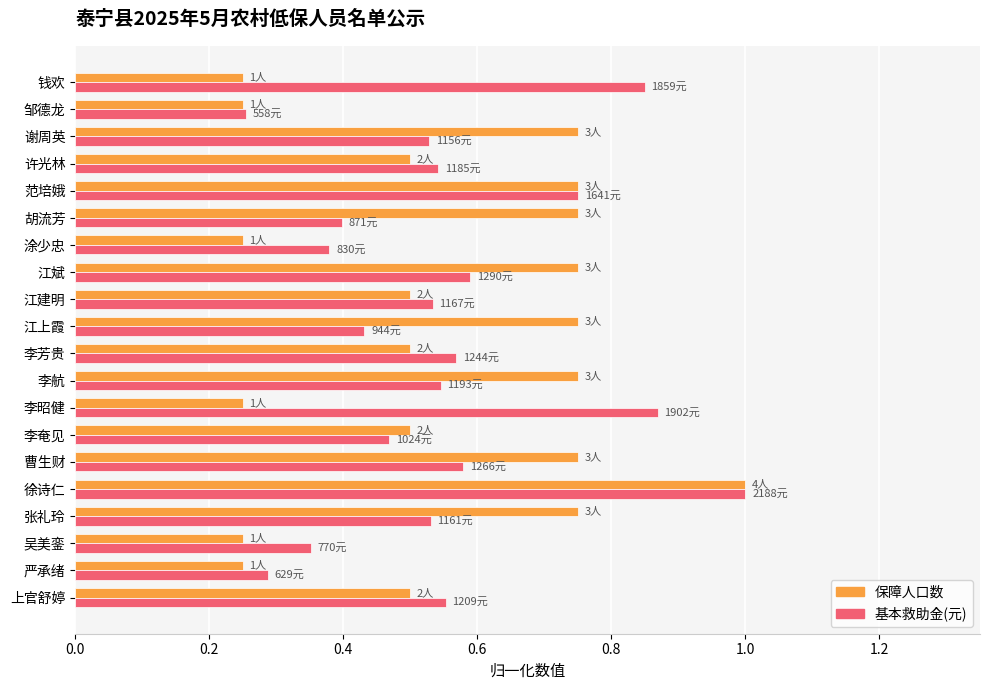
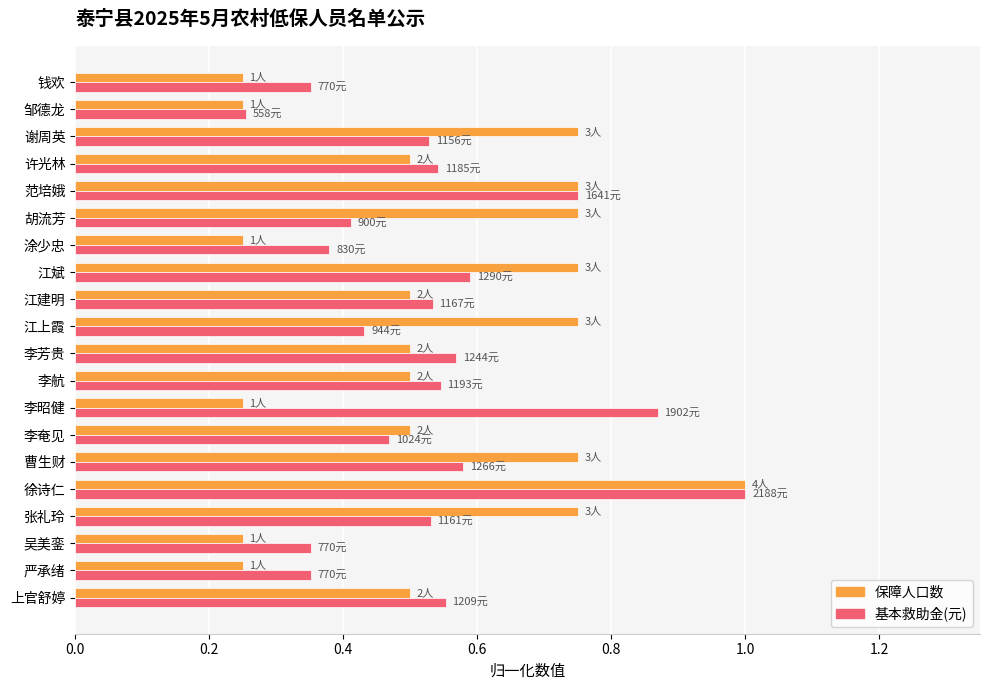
基本救助金(元), 钱欢: 1859元 -> 770元
基本救助金(元), 胡流芳: 871元 -> 900元
保障人口数, 李航: 3人 -> 2人
基本救助金(元), 严承绪: 629元 -> 770元
